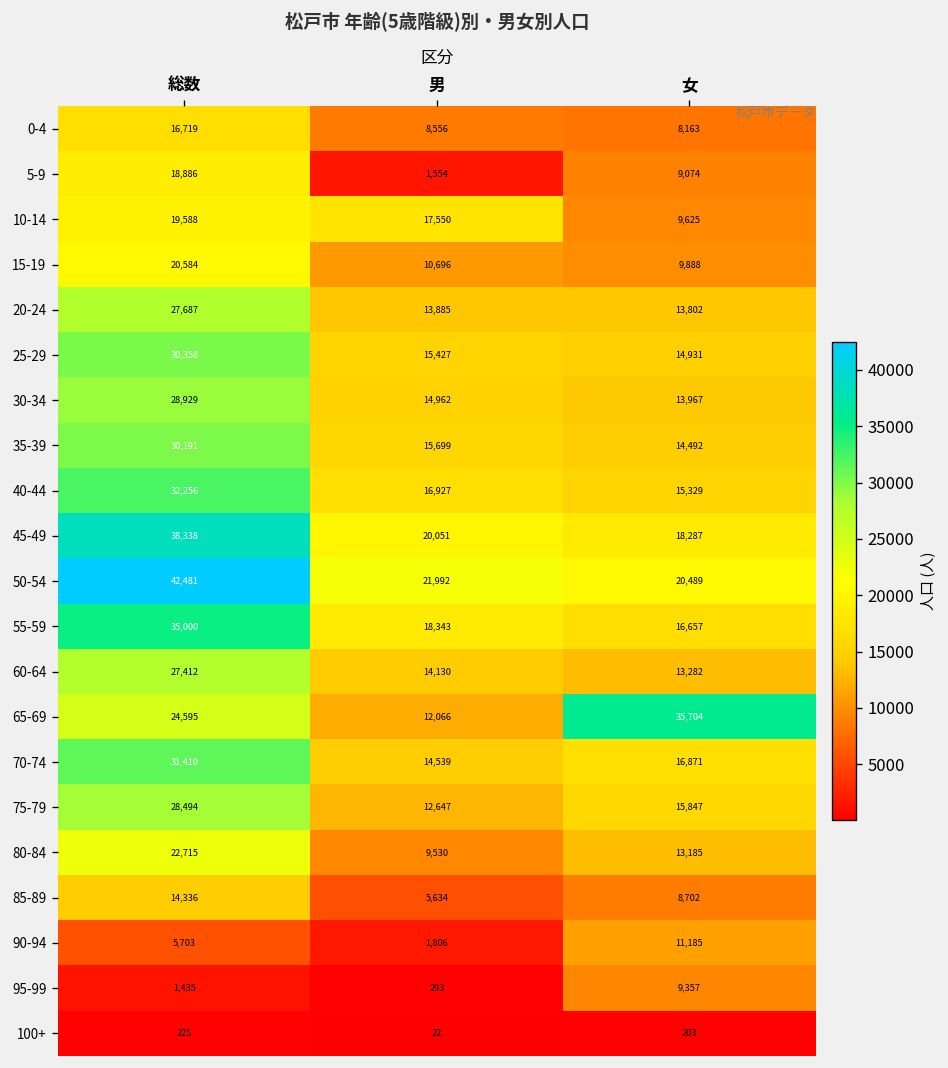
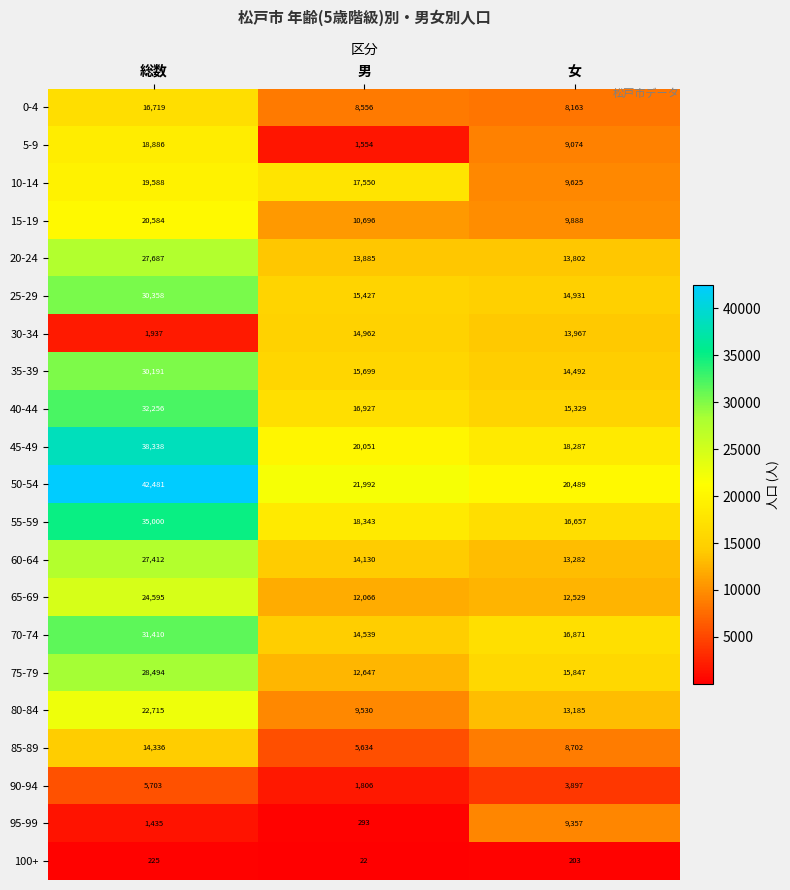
30-34, 総数: 28,929 -> 1,937
65-69, 女: 35,704 -> 12,529
90-94, 女: 11,185 -> 3,897
